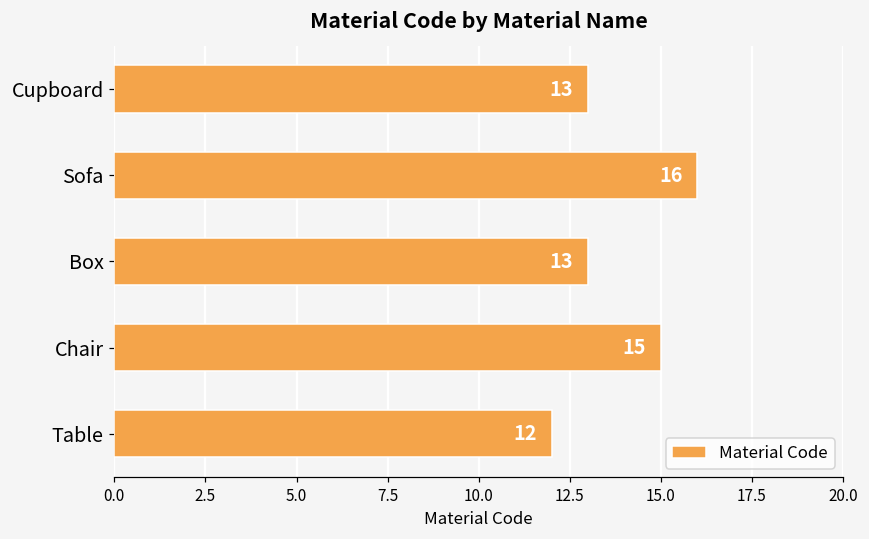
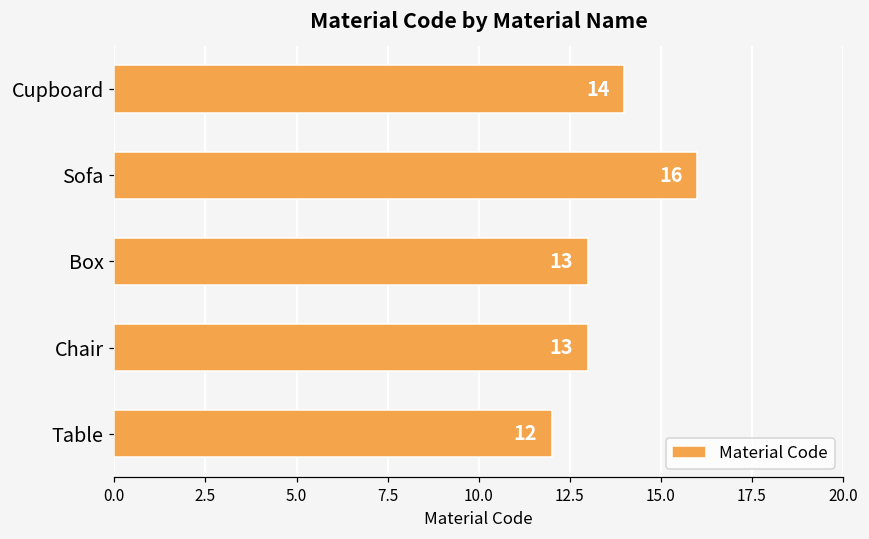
Cupboard: 13 -> 14
Chair: 15 -> 13
